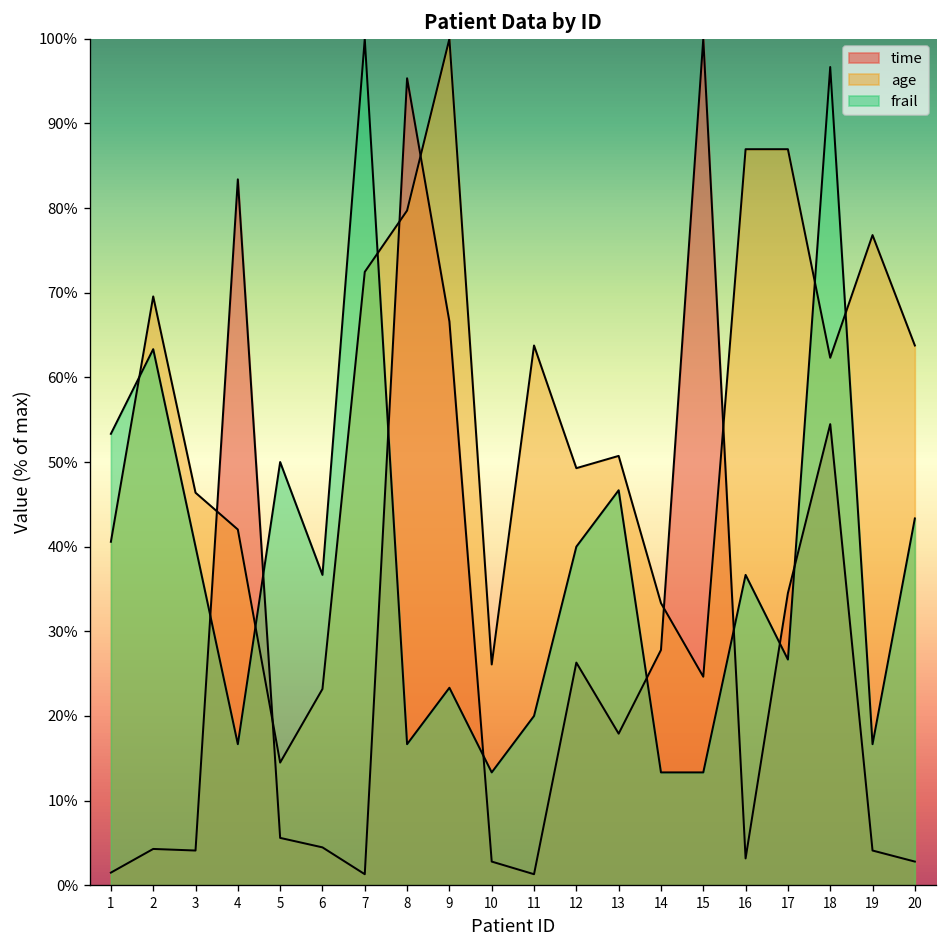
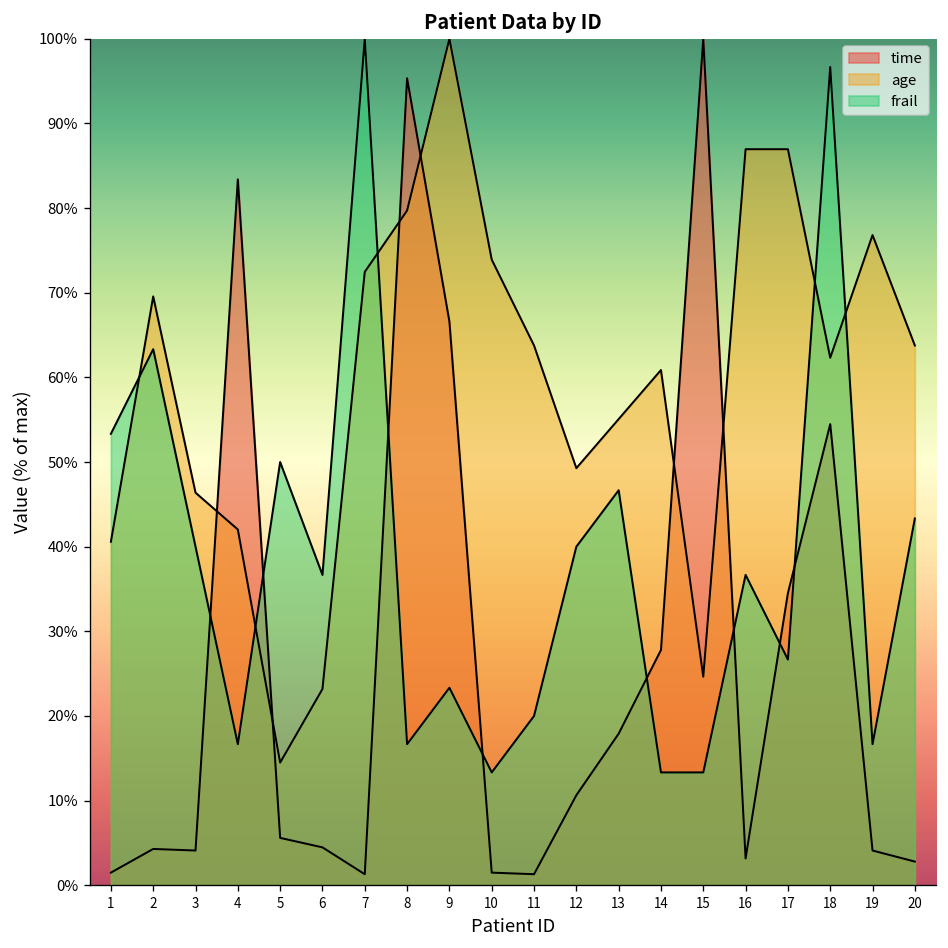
time, 10: 3% -> 1%
age, 10: 26% -> 74%
time, 12: 26% -> 11%
age, 13: 51% -> 55%
age, 14: 33% -> 61%
